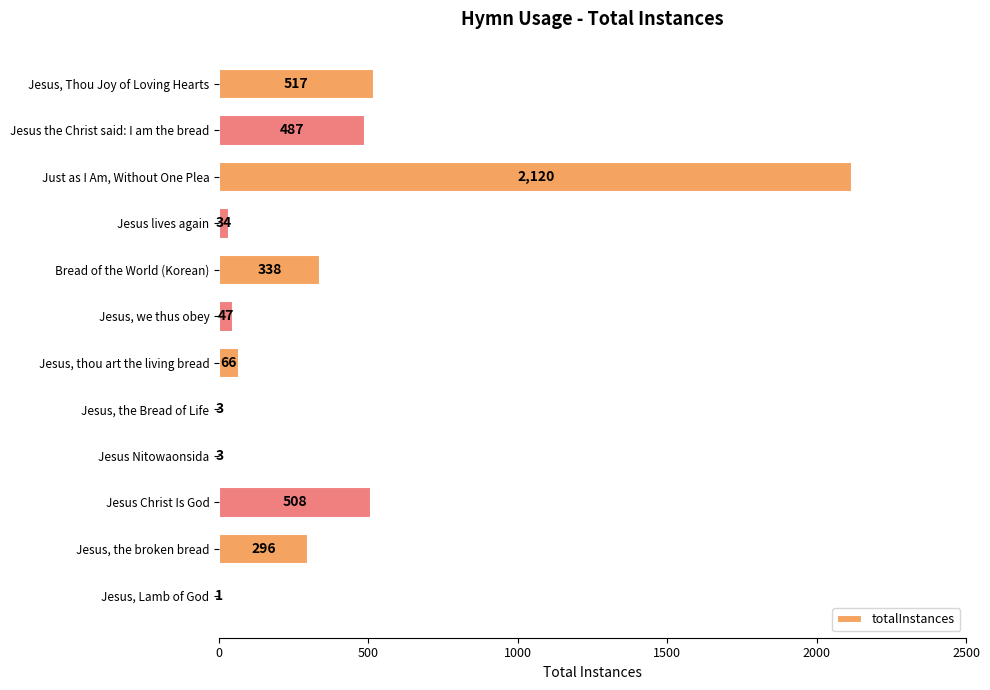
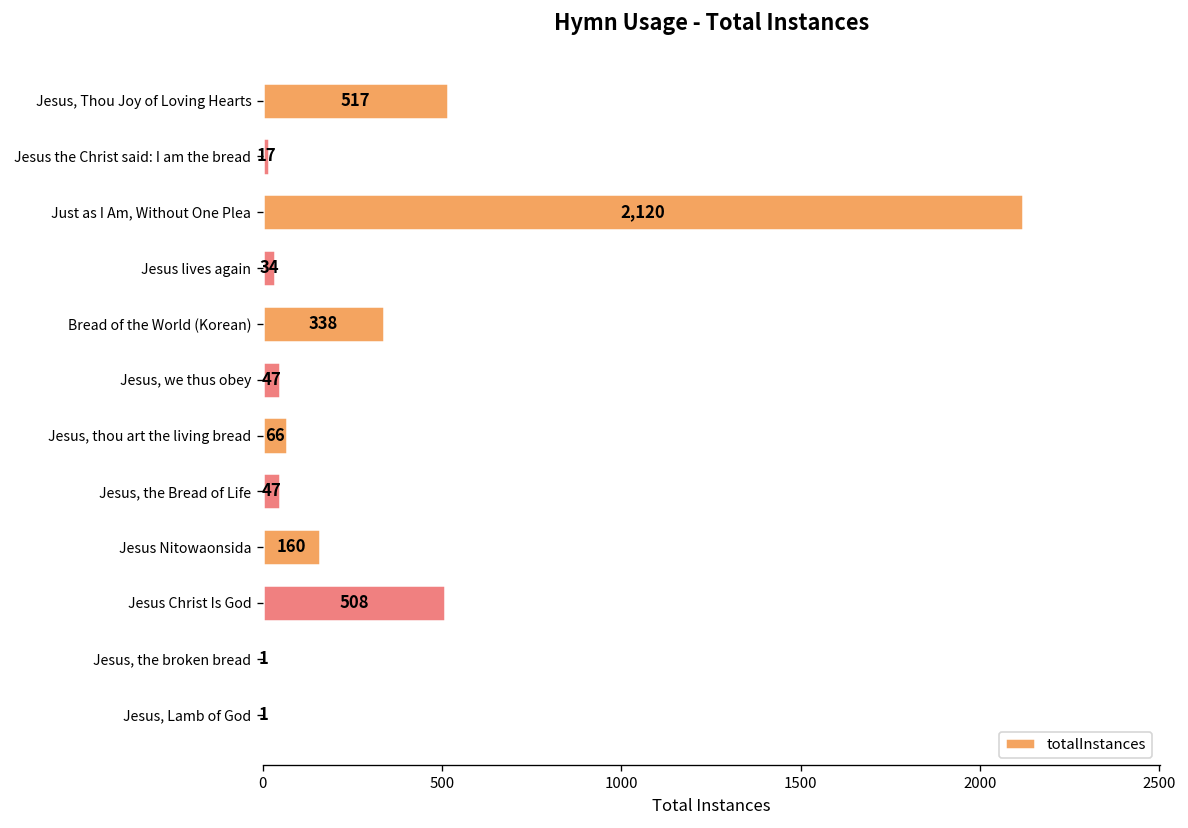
Jesus the Christ said: I am the bread: 487 -> 17
Jesus, the Bread of Life: 3 -> 47
Jesus Nitowaonsida: 3 -> 160
Jesus, the broken bread: 296 -> 1
